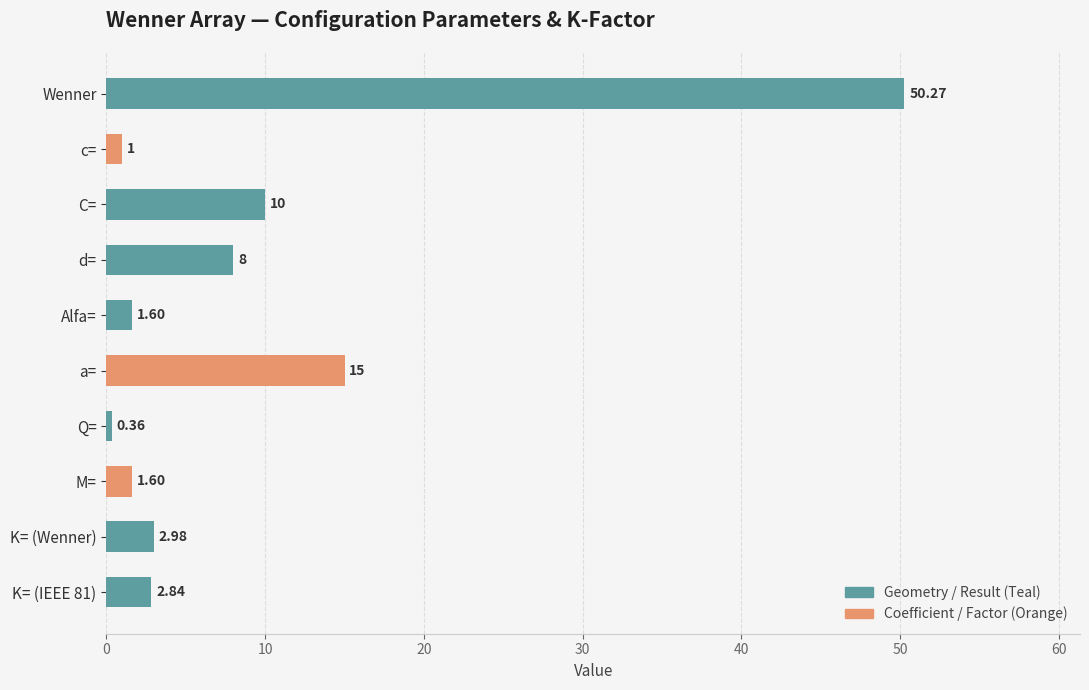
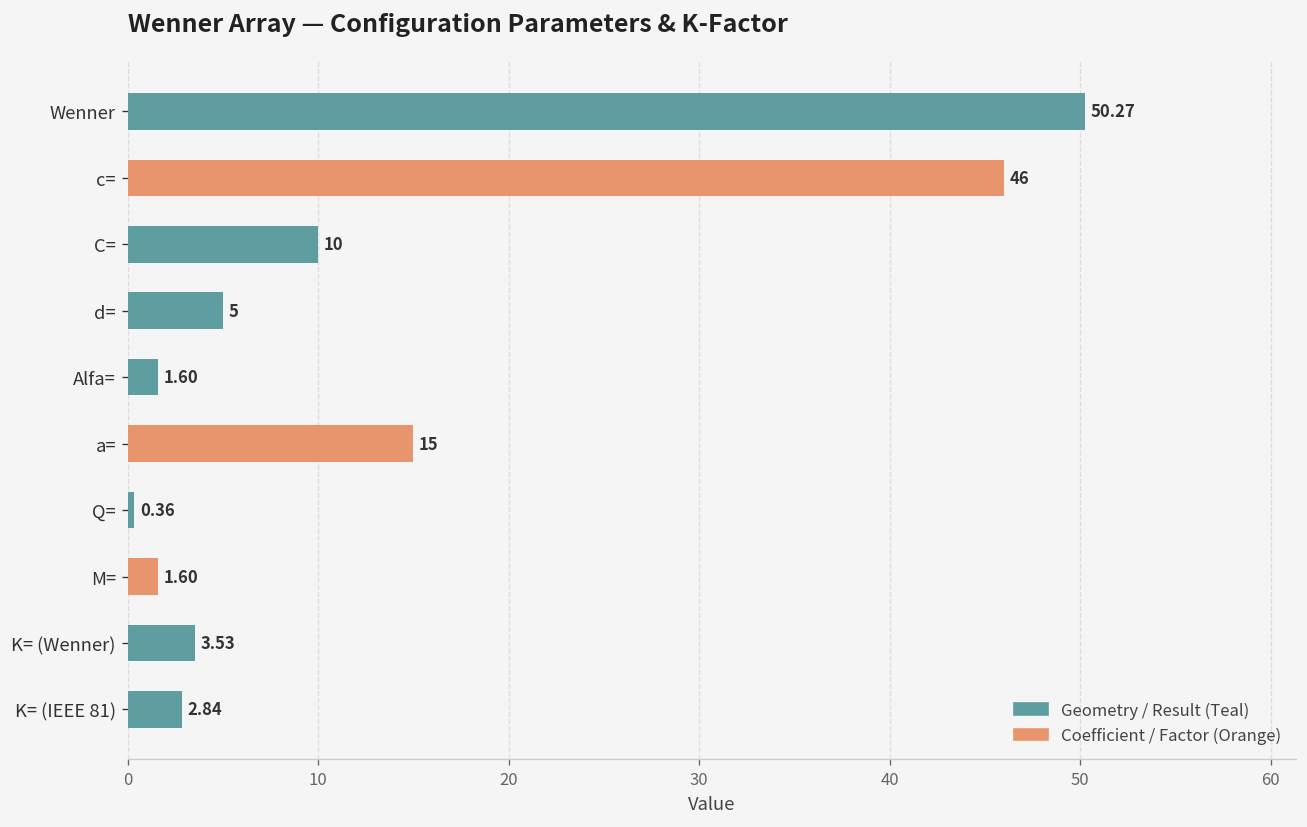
c=: 1 -> 46
d=: 8 -> 5
K= (Wenner): 2.98 -> 3.53
